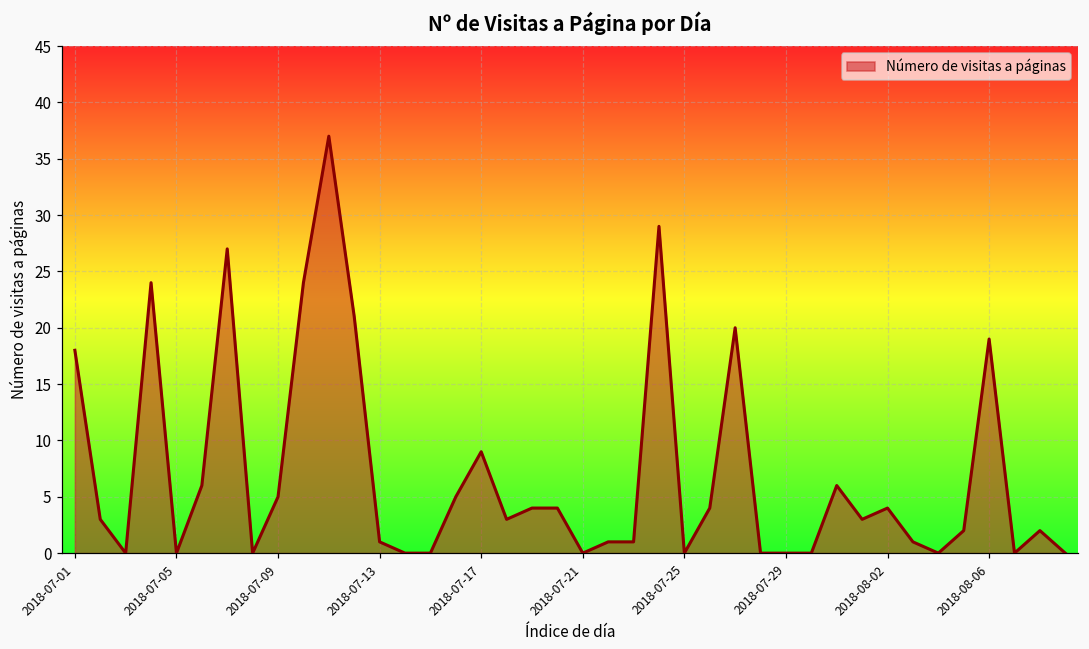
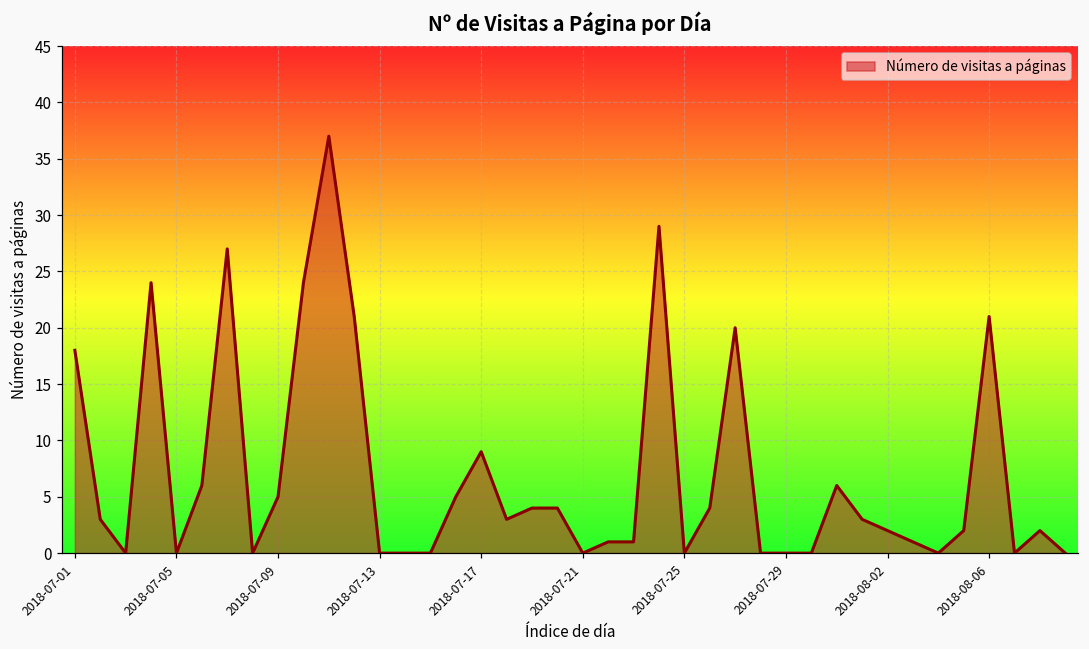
2018-07-13: 1 -> 0
2018-08-02: 4 -> 2
2018-08-06: 19 -> 21
